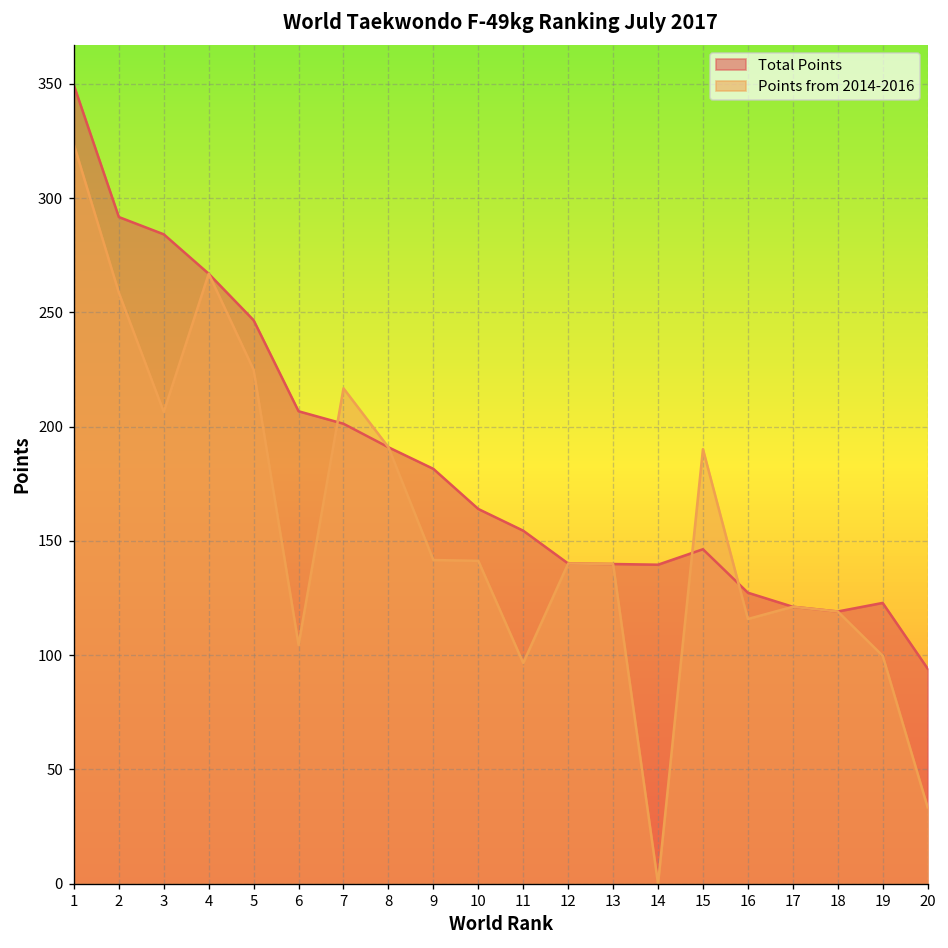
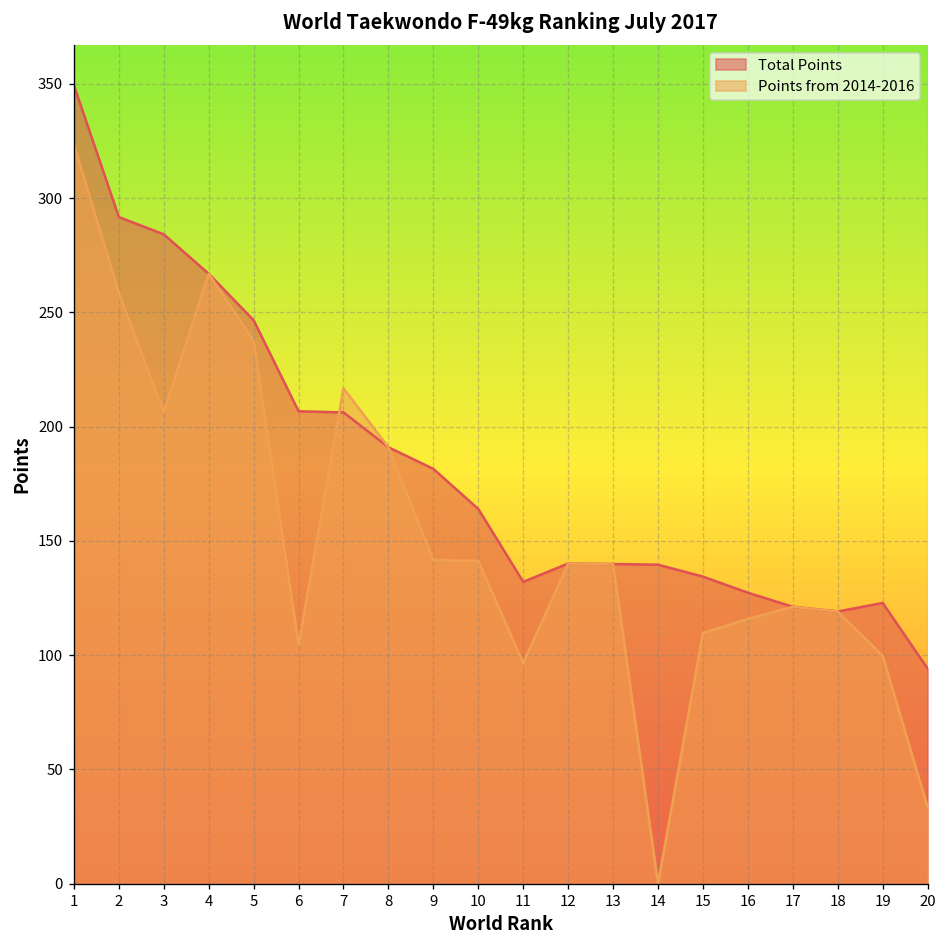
Points from 2014-2016, 5: 225 -> 238
Total Points, 7: 201 -> 206
Total Points, 11: 154 -> 132
Total Points, 15: 146 -> 134
Points from 2014-2016, 15: 190 -> 110
